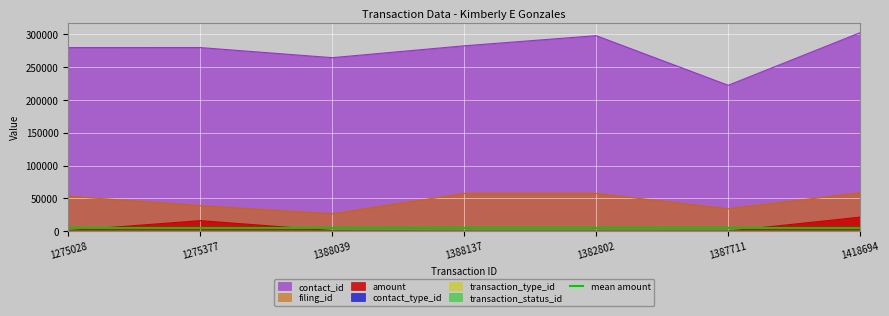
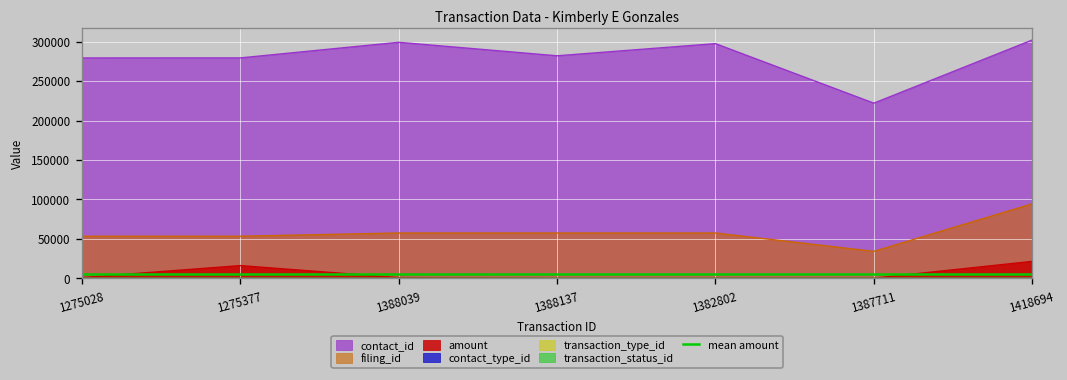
filing_id, 1275377: 40000 -> 50000
contact_id, 1388039: 260000 -> 300000
filing_id, 1388039: 30000 -> 60000
filing_id, 1418694: 60000 -> 90000
